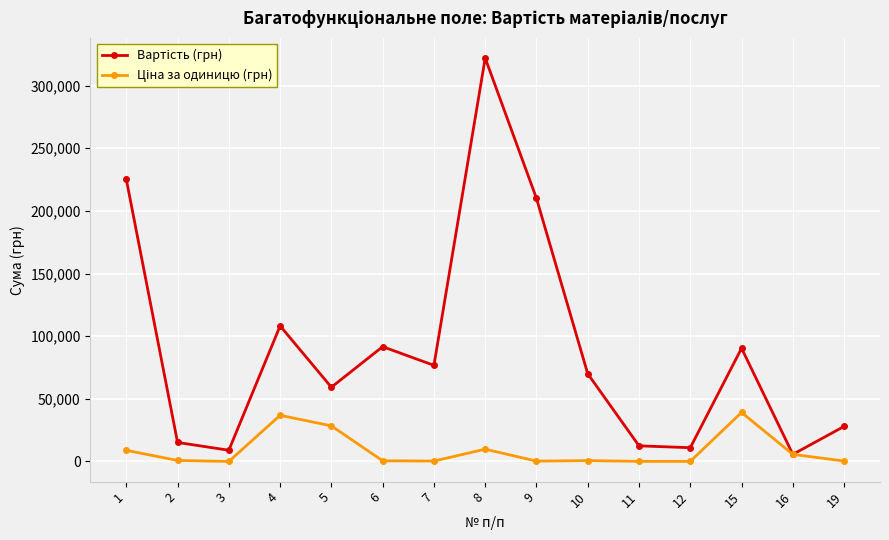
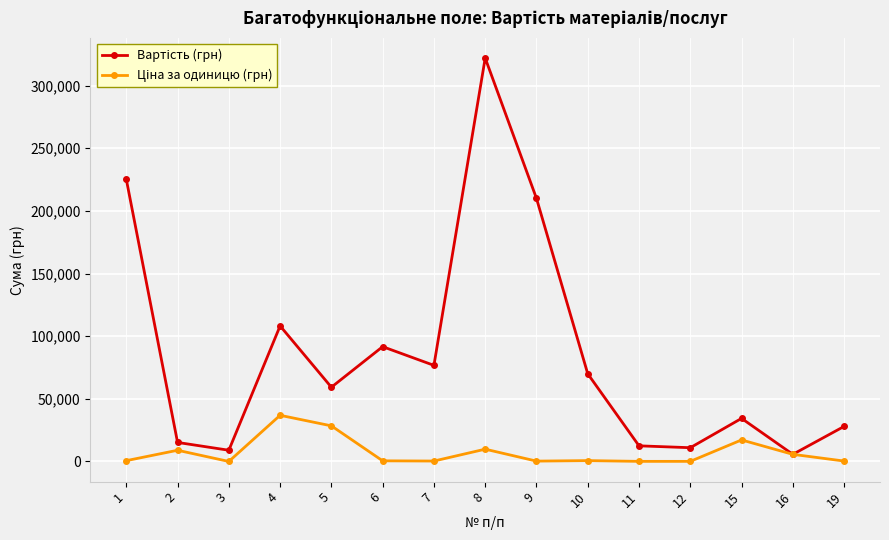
Ціна за одиницю (грн), 1: 9,000 -> 1,000
Ціна за одиницю (грн), 2: 1,000 -> 9,000
Вартість (грн), 15: 90,000 -> 34,000
Ціна за одиницю (грн), 15: 39,000 -> 17,000
